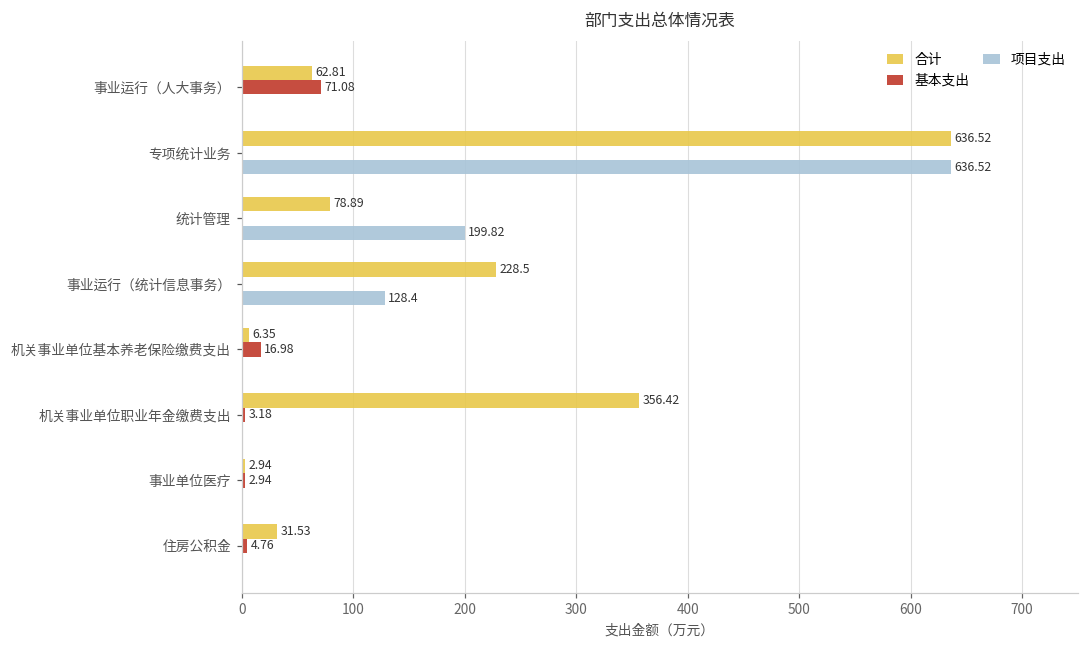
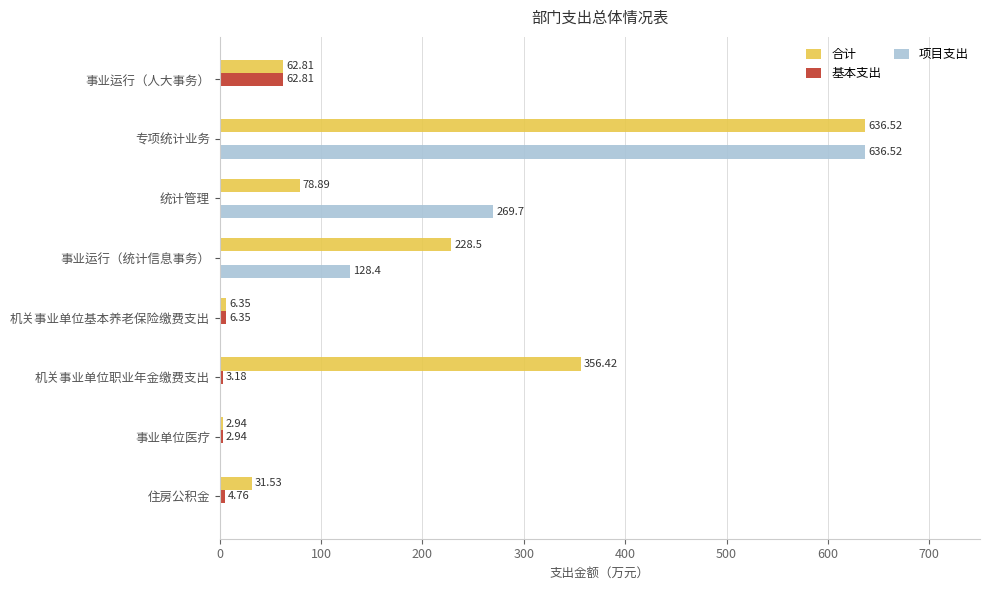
基本支出, 事业运行（人大事务）: 71.08 -> 62.81
项目支出, 统计管理: 199.82 -> 269.7
基本支出, 机关事业单位基本养老保险缴费支出: 16.98 -> 6.35
